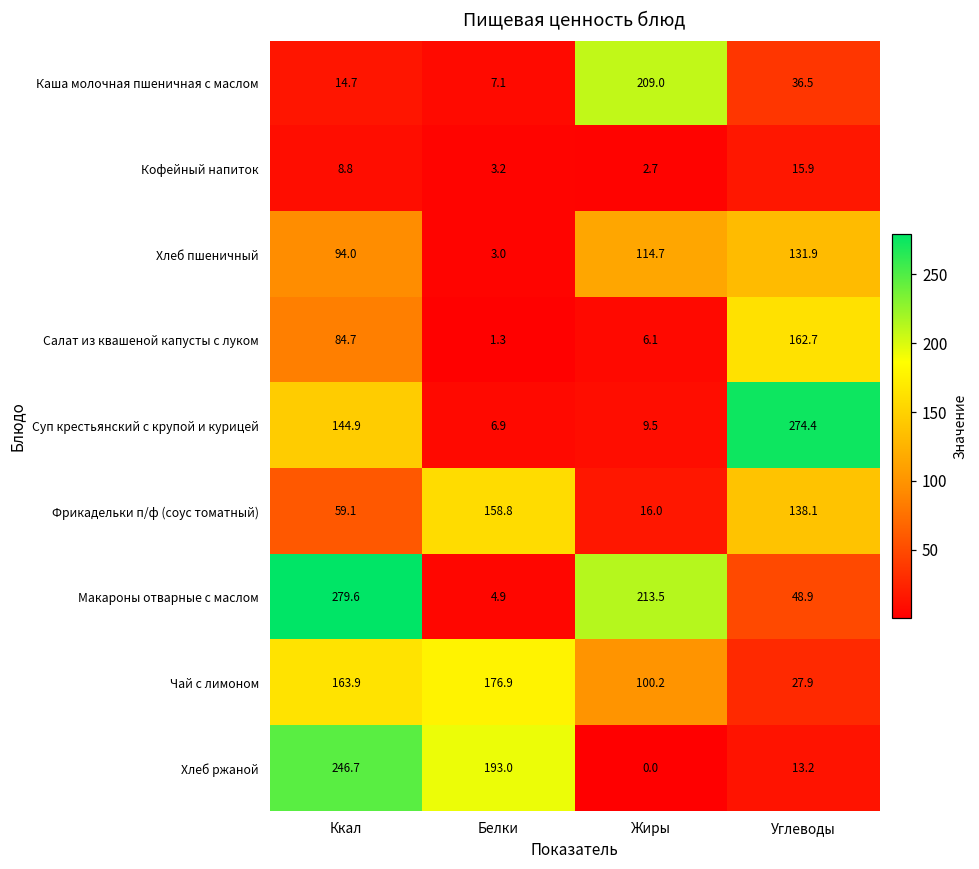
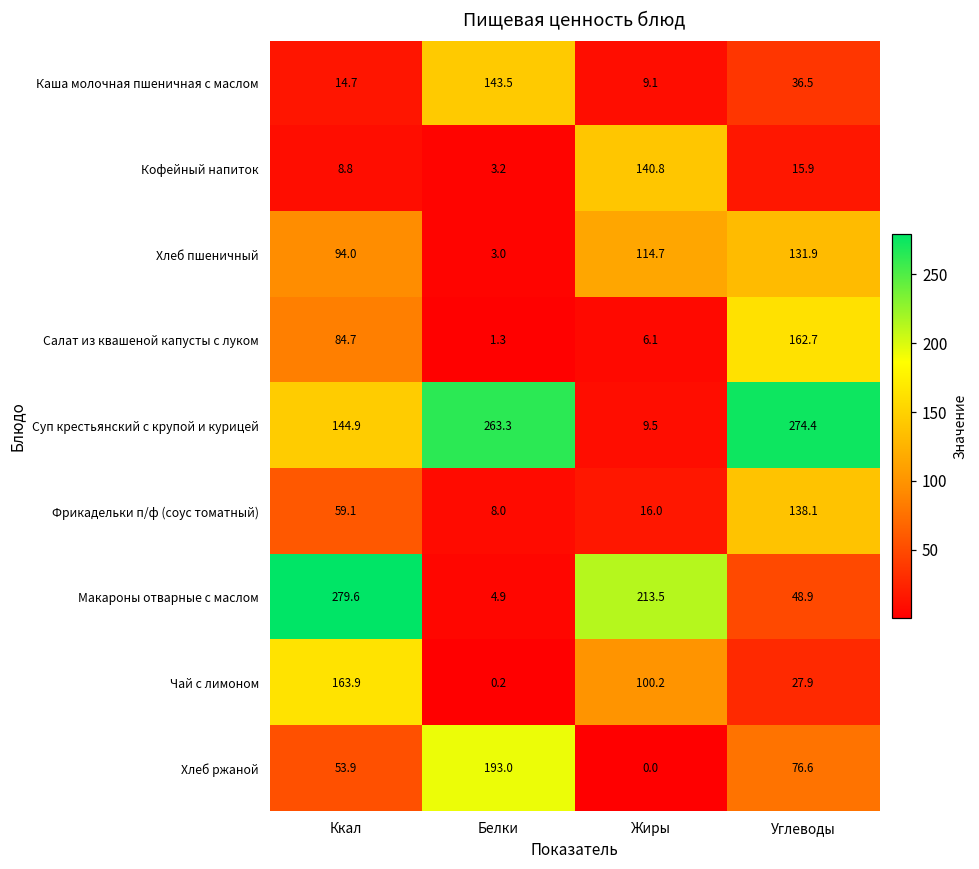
Каша молочная пшеничная с маслом, Белки: 7.1 -> 143.5
Каша молочная пшеничная с маслом, Жиры: 209.0 -> 9.1
Кофейный напиток, Жиры: 2.7 -> 140.8
Суп крестьянский с крупой и курицей, Белки: 6.9 -> 263.3
Фрикадельки п/ф (соус томатный), Белки: 158.8 -> 8.0
Чай с лимоном, Белки: 176.9 -> 0.2
Хлеб ржаной, Ккал: 246.7 -> 53.9
Хлеб ржаной, Углеводы: 13.2 -> 76.6
